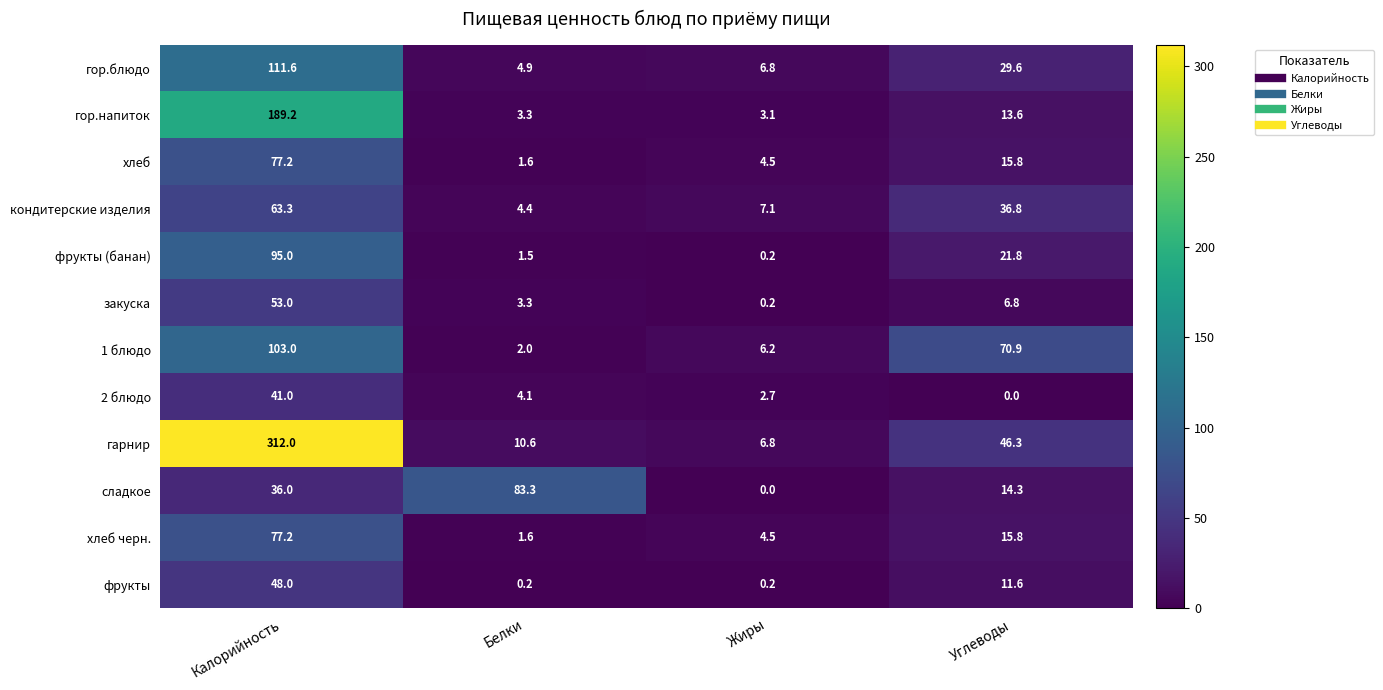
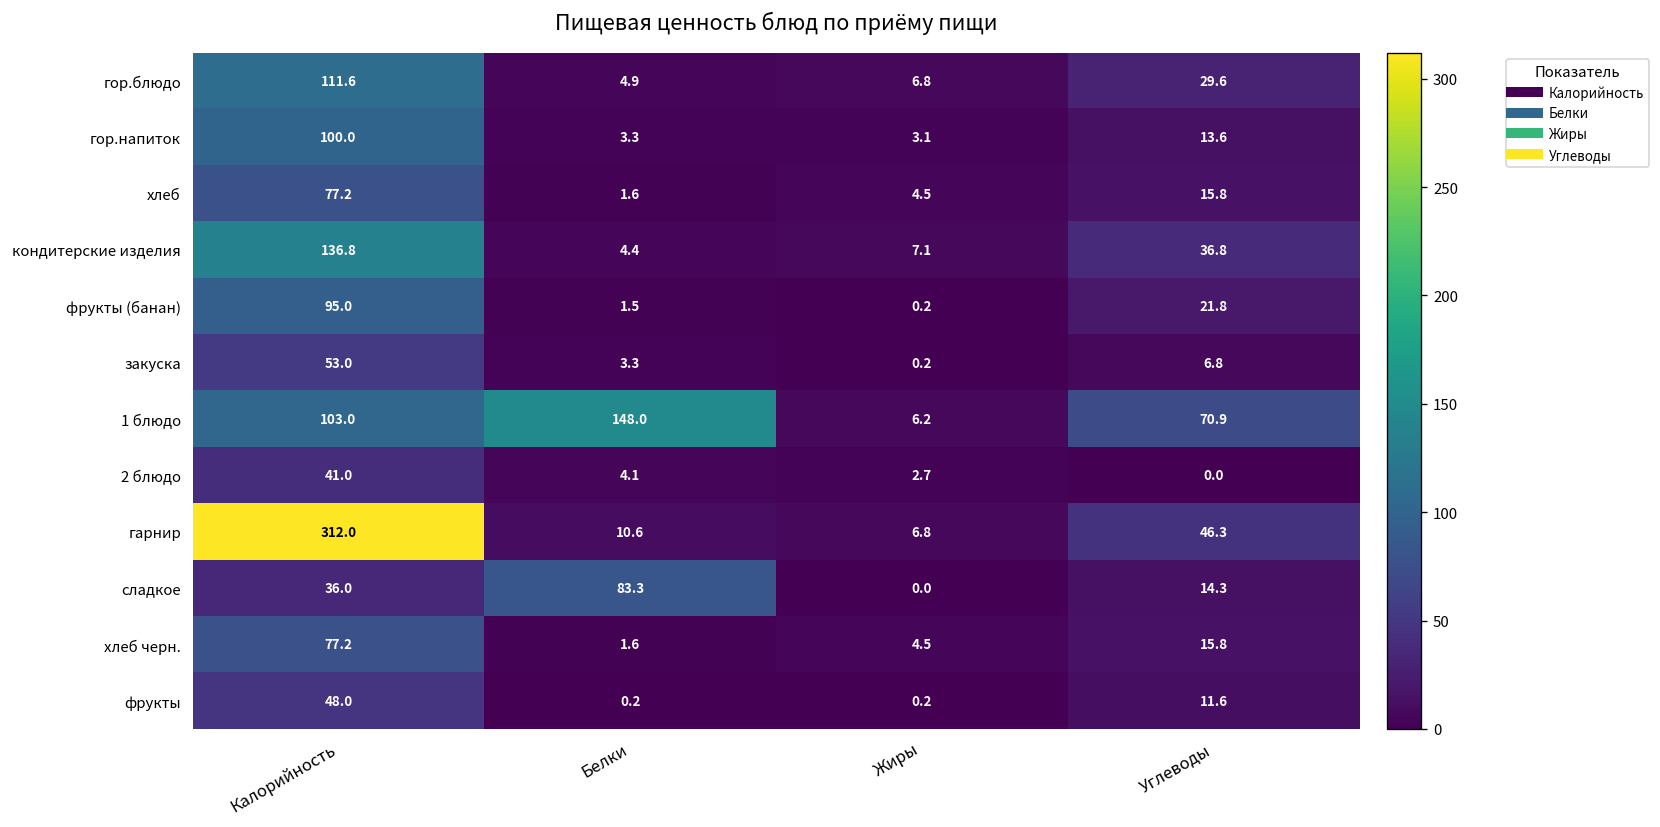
гор.напиток, Калорийность: 189.2 -> 100.0
кондитерские изделия, Калорийность: 63.3 -> 136.8
1 блюдо, Белки: 2.0 -> 148.0
